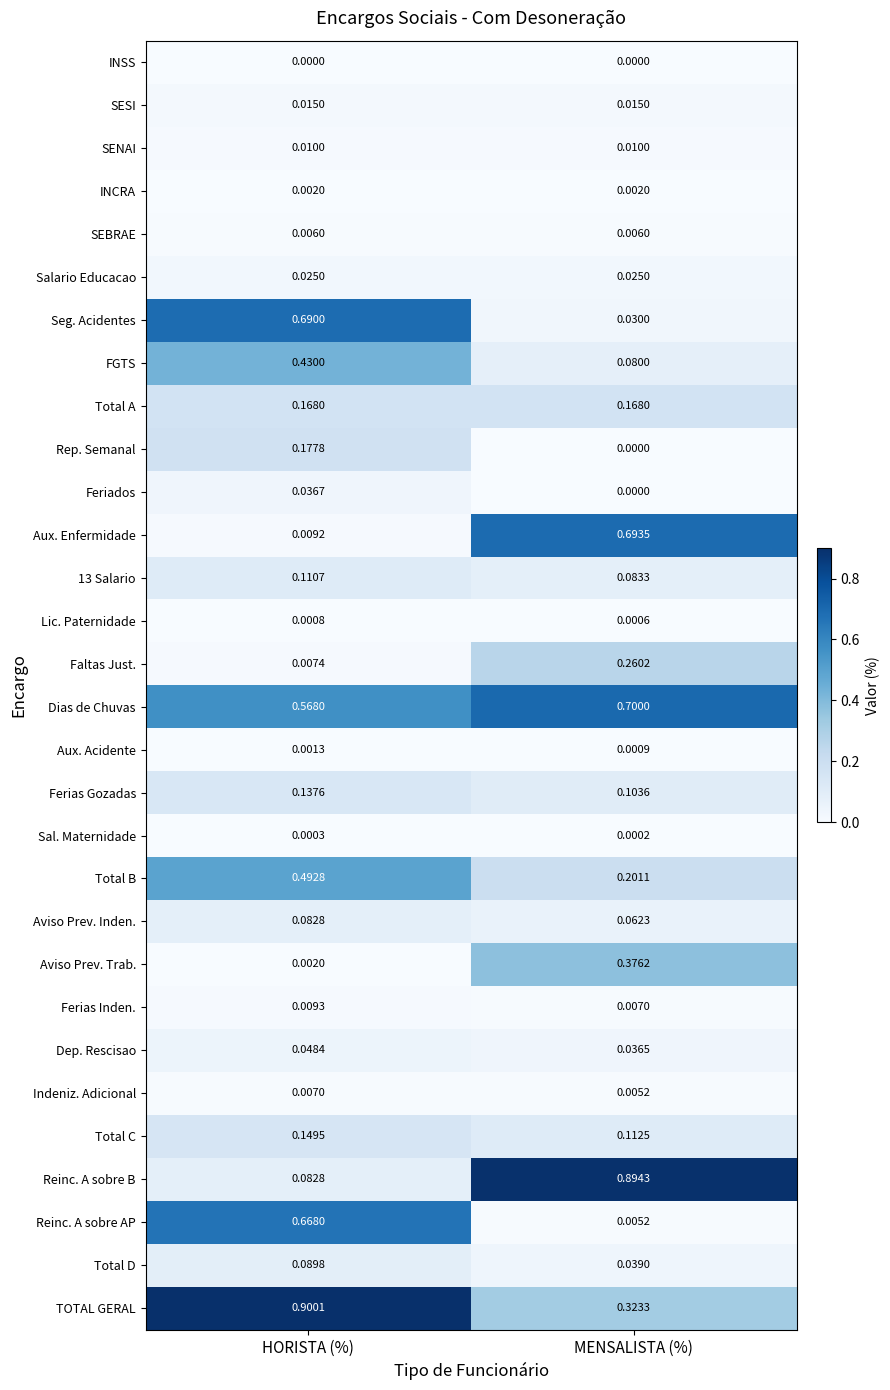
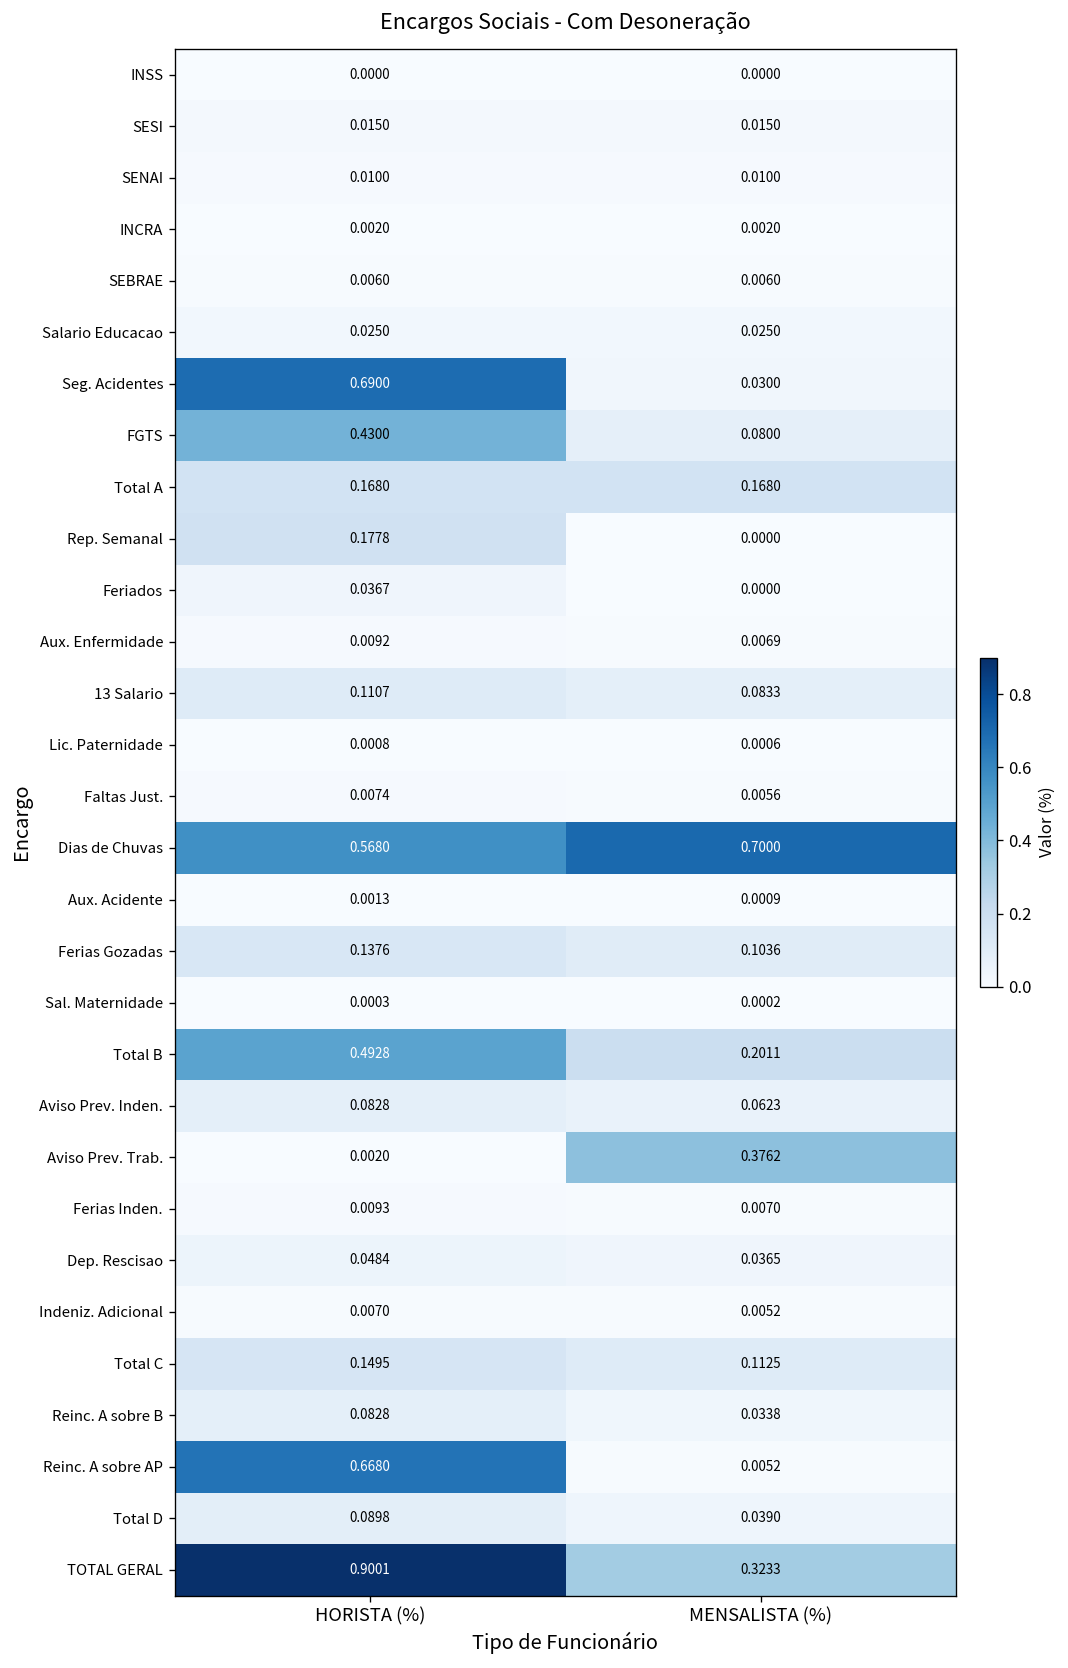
Aux. Enfermidade, MENSALISTA (%): 0.6935 -> 0.0069
Faltas Just., MENSALISTA (%): 0.2602 -> 0.0056
Reinc. A sobre B, MENSALISTA (%): 0.8943 -> 0.0338
